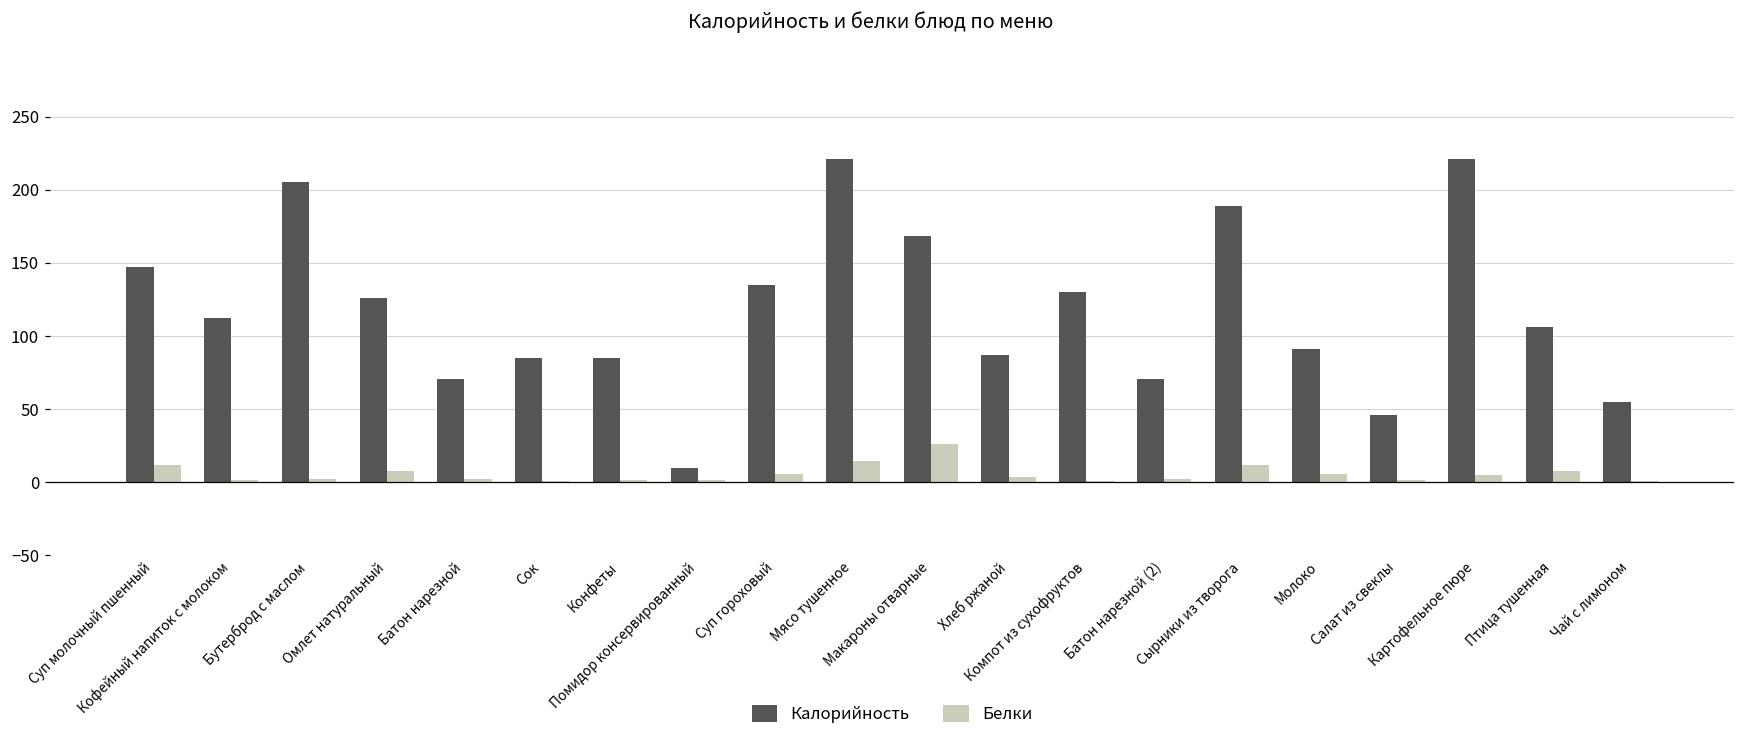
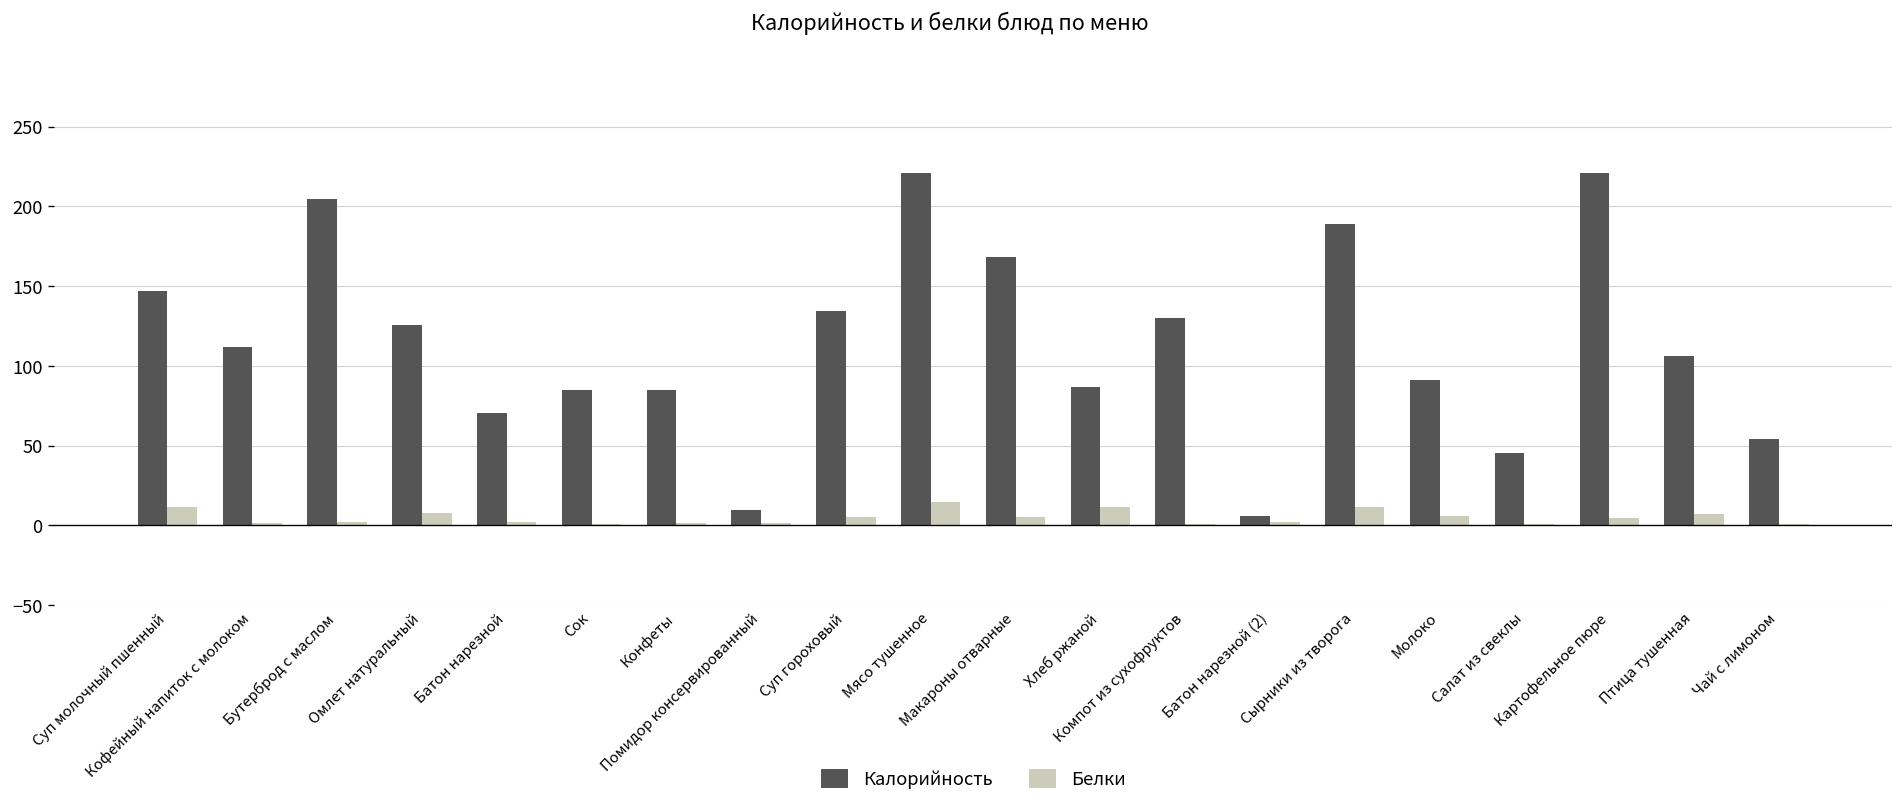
Белки, Макароны отварные: 26 -> 6
Белки, Хлеб ржаной: 3 -> 12
Калорийность, Батон нарезной (2): 71 -> 6
